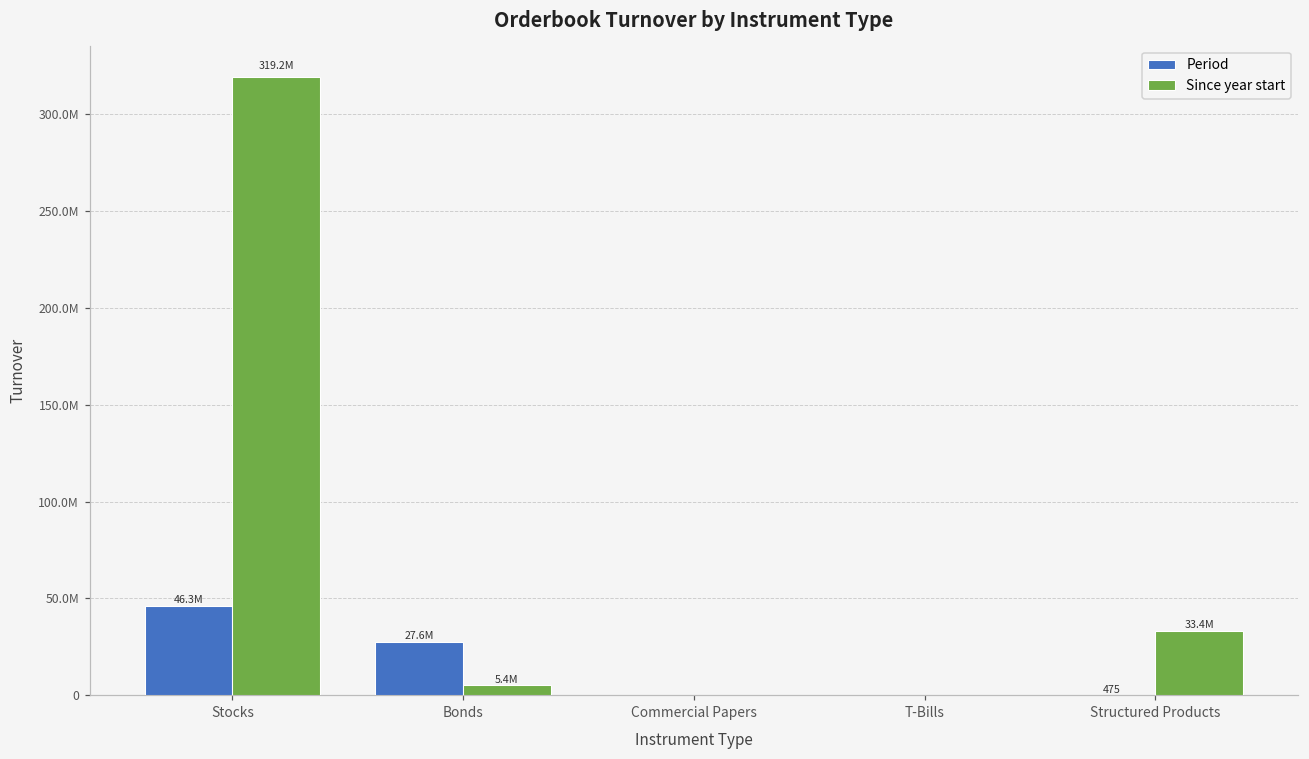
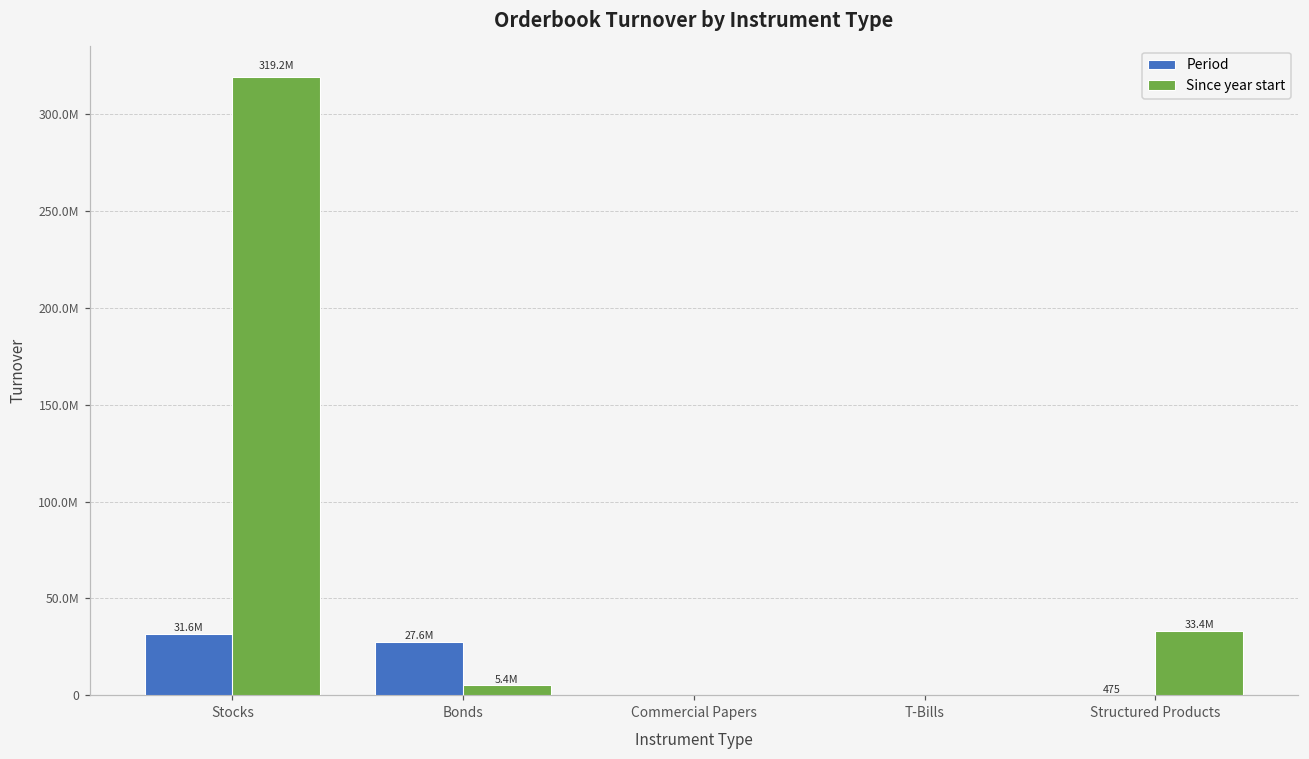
Period, Stocks: 46.3M -> 31.6M
